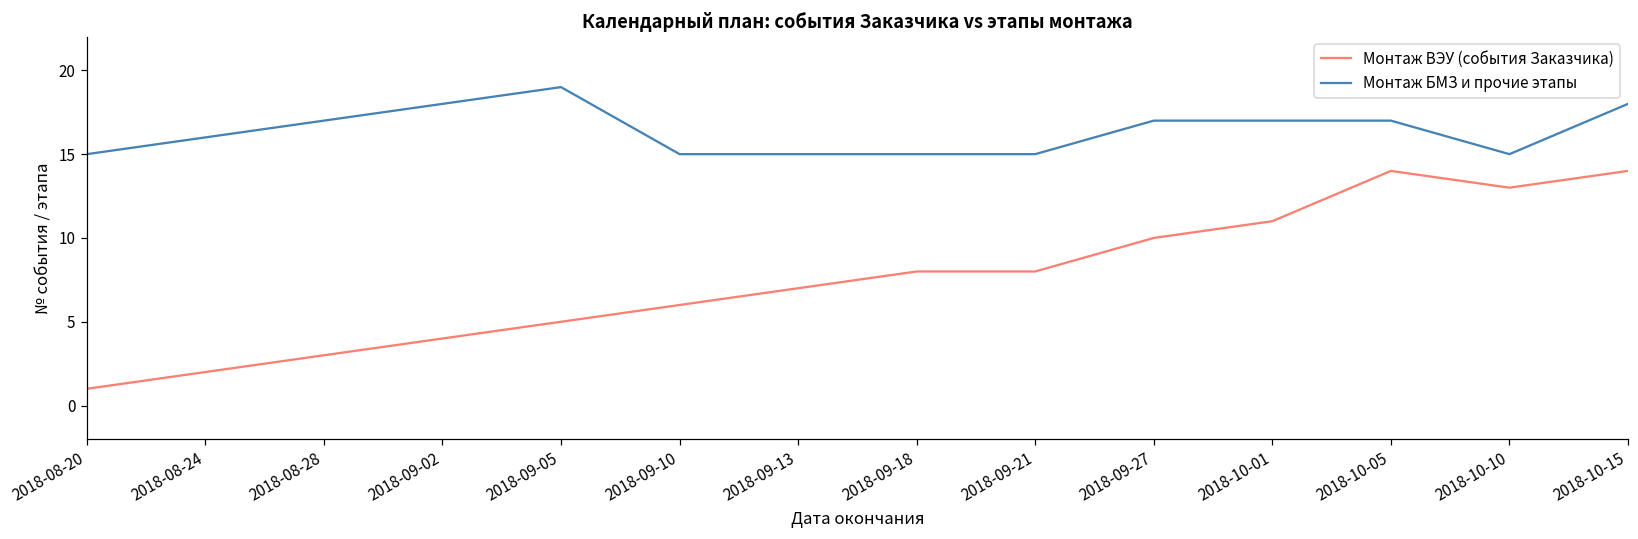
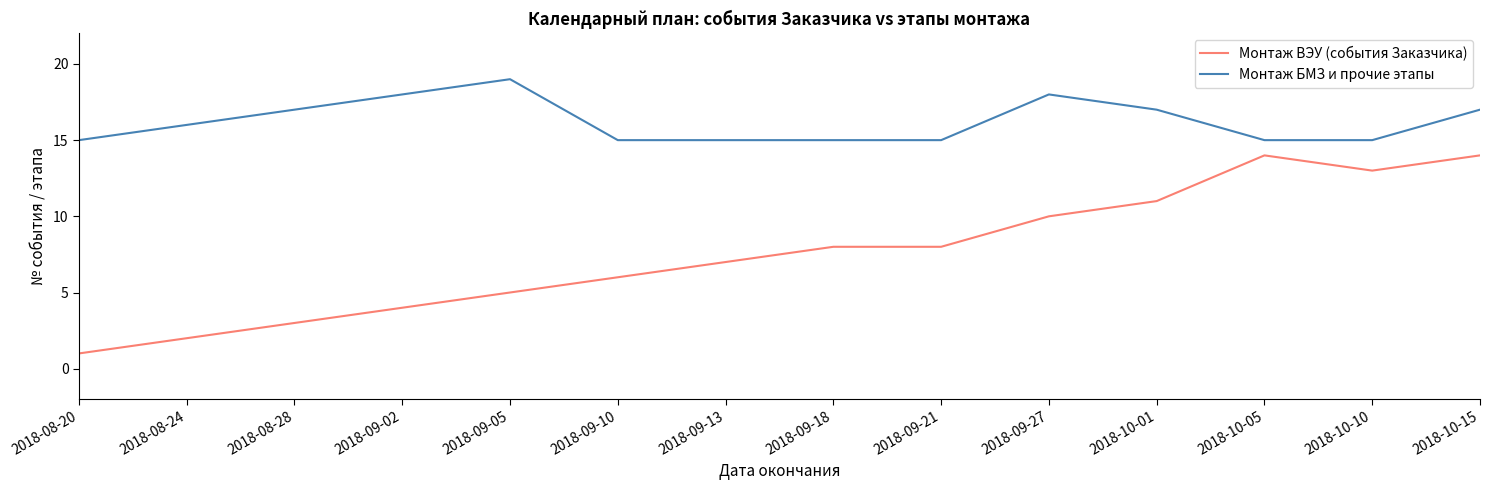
Монтаж БМЗ и прочие этапы, 2018-09-27: 17 -> 18
Монтаж БМЗ и прочие этапы, 2018-10-05: 17 -> 15
Монтаж БМЗ и прочие этапы, 2018-10-15: 18 -> 17
